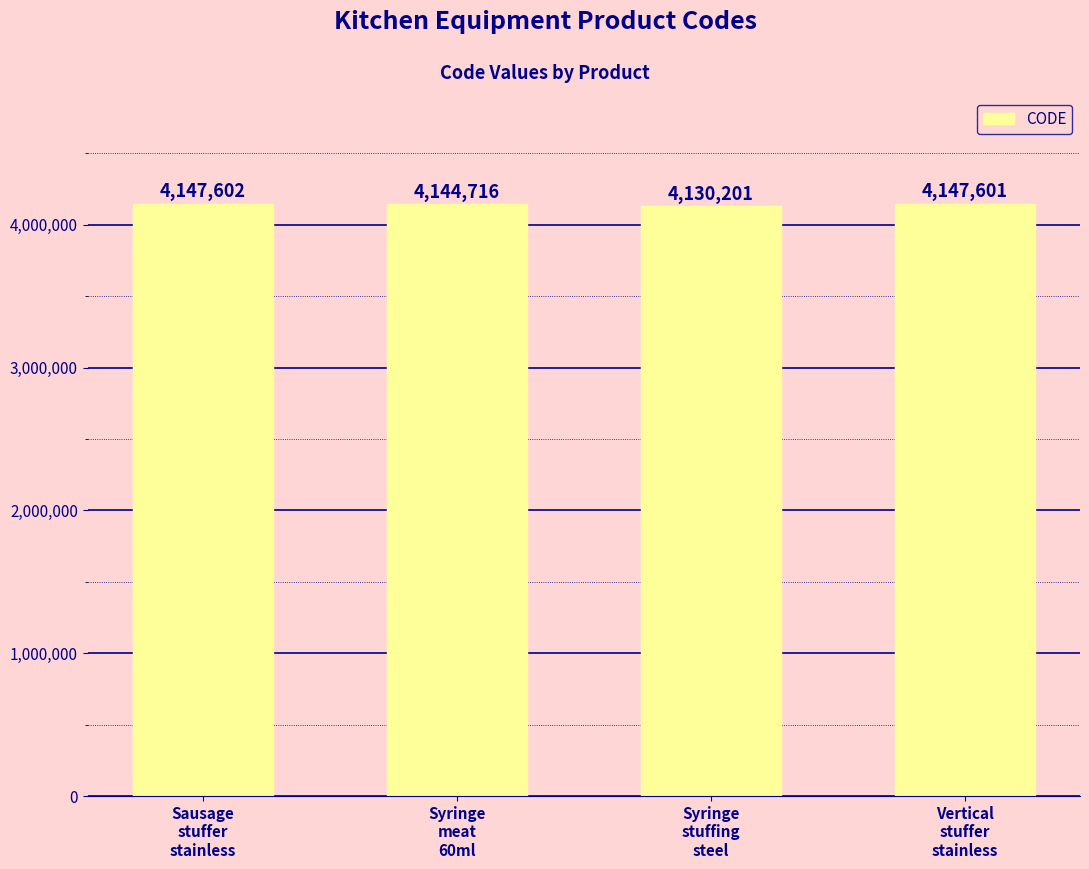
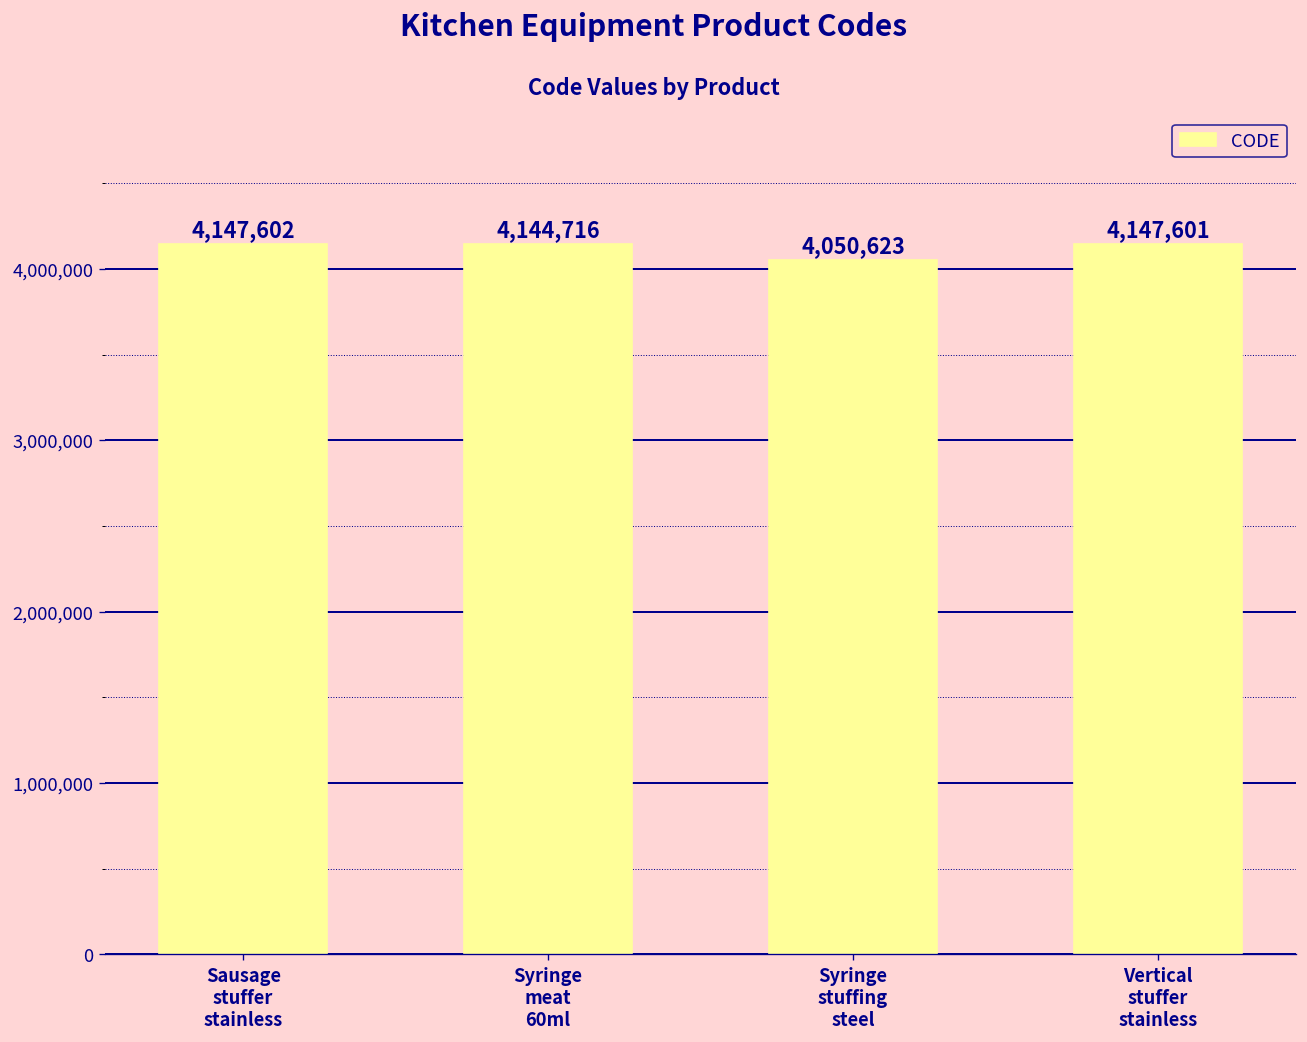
Syringe stuffing steel: 4,130,201 -> 4,050,623
